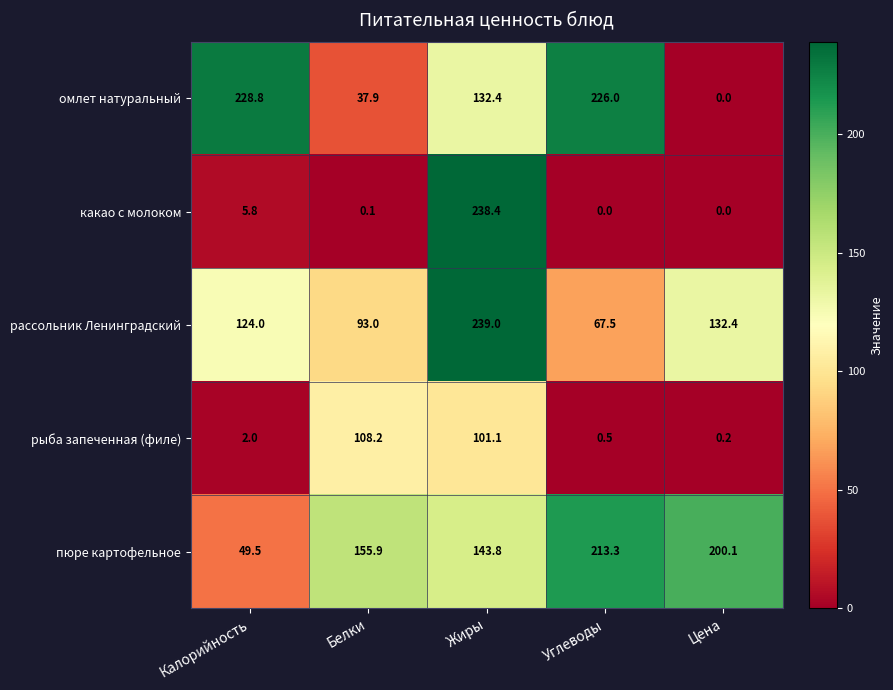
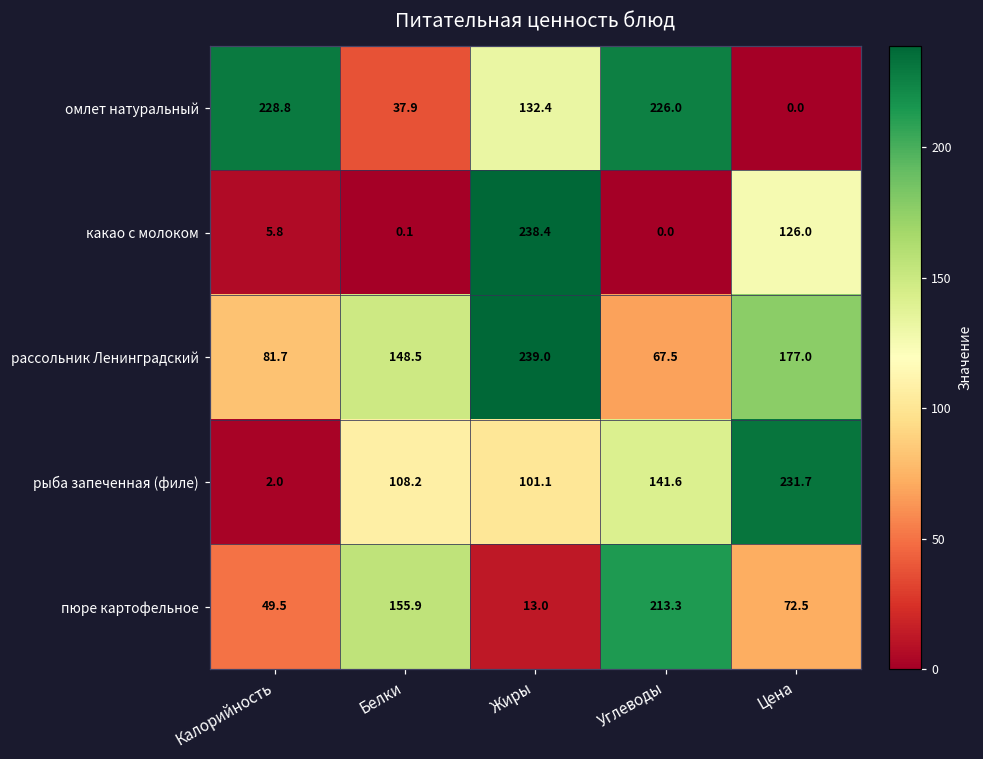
какао с молоком, Цена: 0.0 -> 126.0
рассольник Ленинградский, Калорийность: 124.0 -> 81.7
рассольник Ленинградский, Белки: 93.0 -> 148.5
рассольник Ленинградский, Цена: 132.4 -> 177.0
рыба запеченная (филе), Углеводы: 0.5 -> 141.6
рыба запеченная (филе), Цена: 0.2 -> 231.7
пюре картофельное, Жиры: 143.8 -> 13.0
пюре картофельное, Цена: 200.1 -> 72.5
